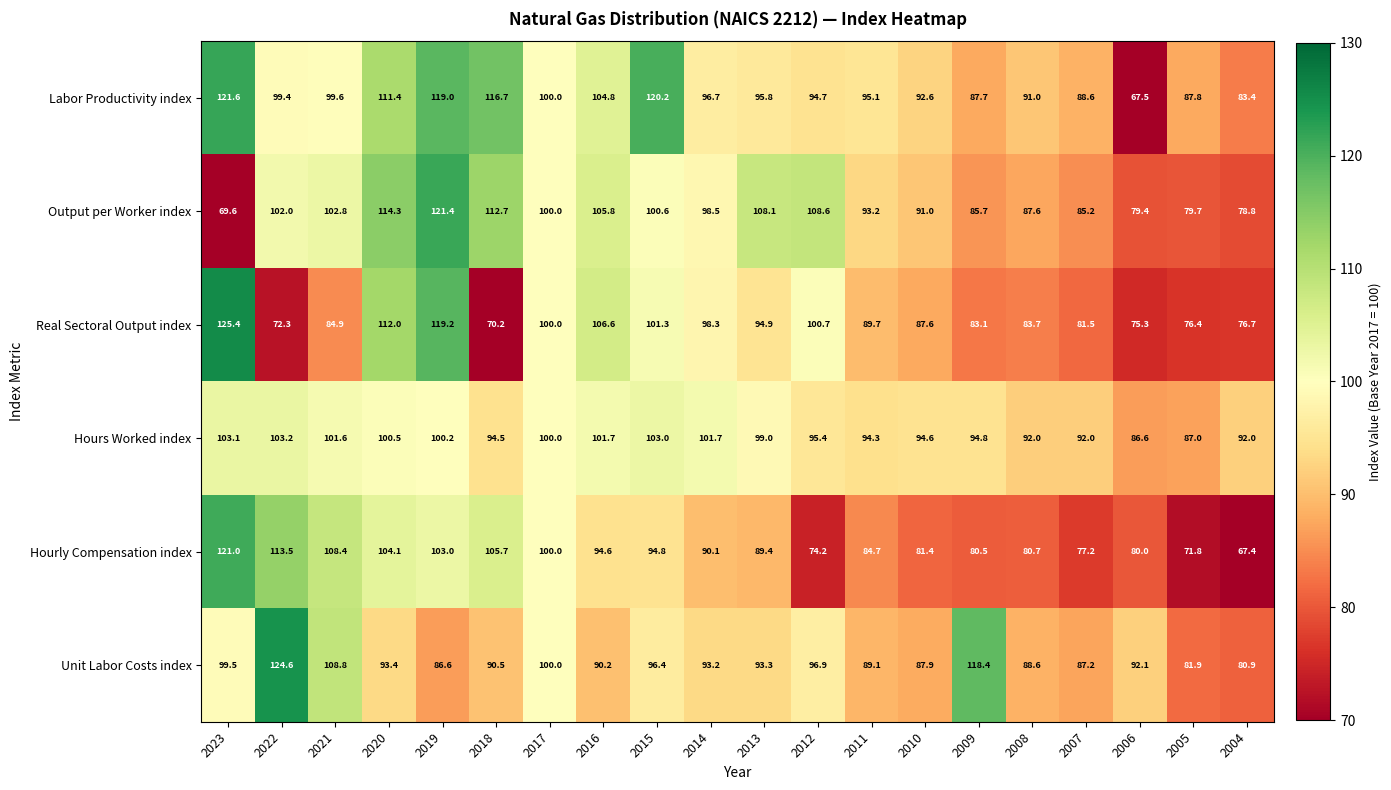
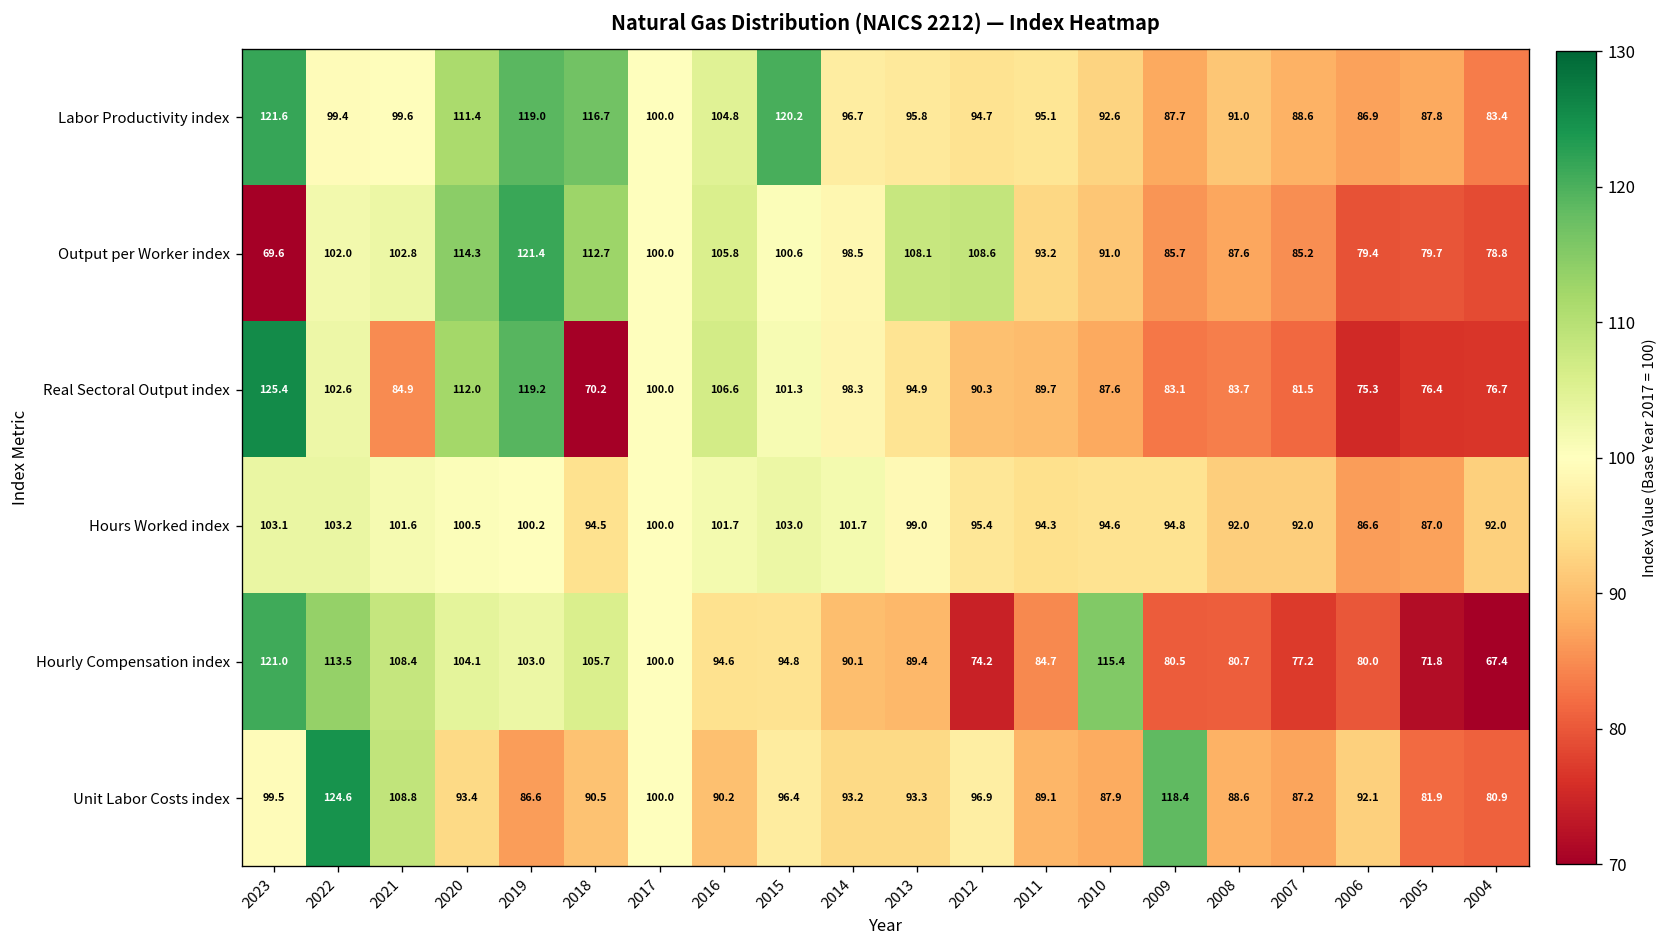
Labor Productivity index, 2006: 67.5 -> 86.9
Real Sectoral Output index, 2022: 72.3 -> 102.6
Real Sectoral Output index, 2012: 100.7 -> 90.3
Hourly Compensation index, 2010: 81.4 -> 115.4
